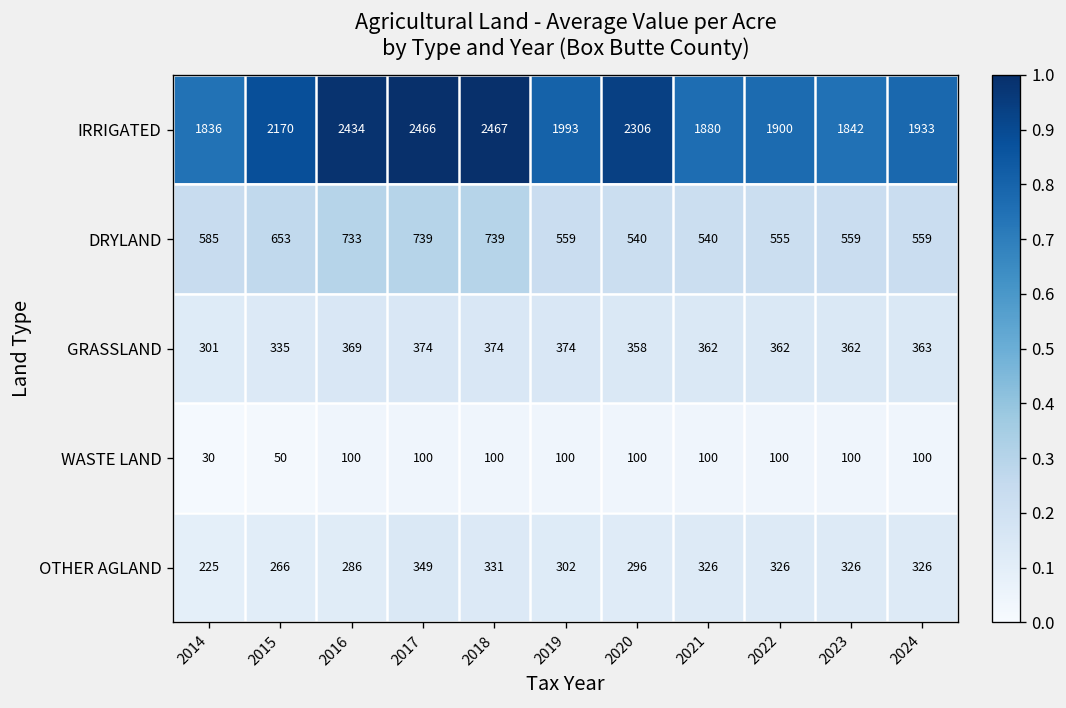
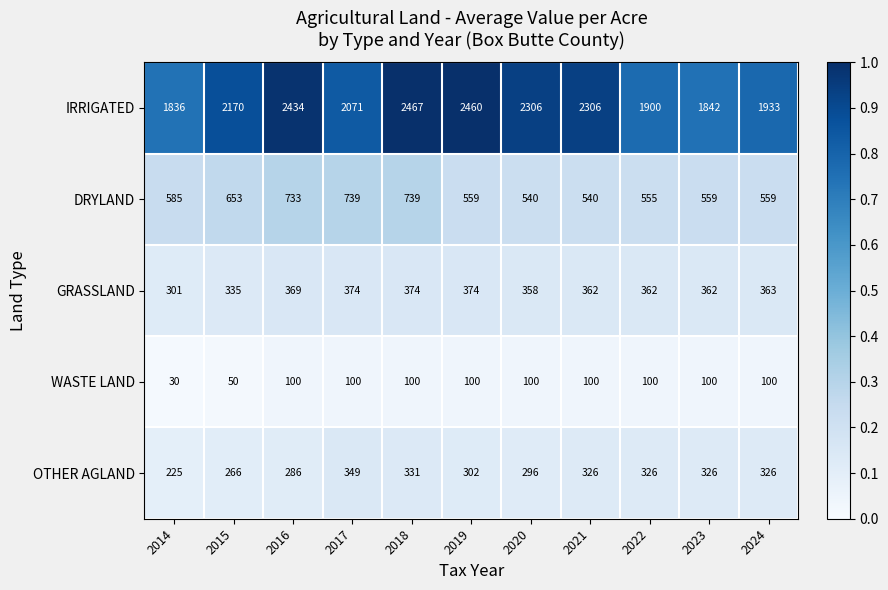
IRRIGATED, 2017: 2466 -> 2071
IRRIGATED, 2019: 1993 -> 2460
IRRIGATED, 2021: 1880 -> 2306
